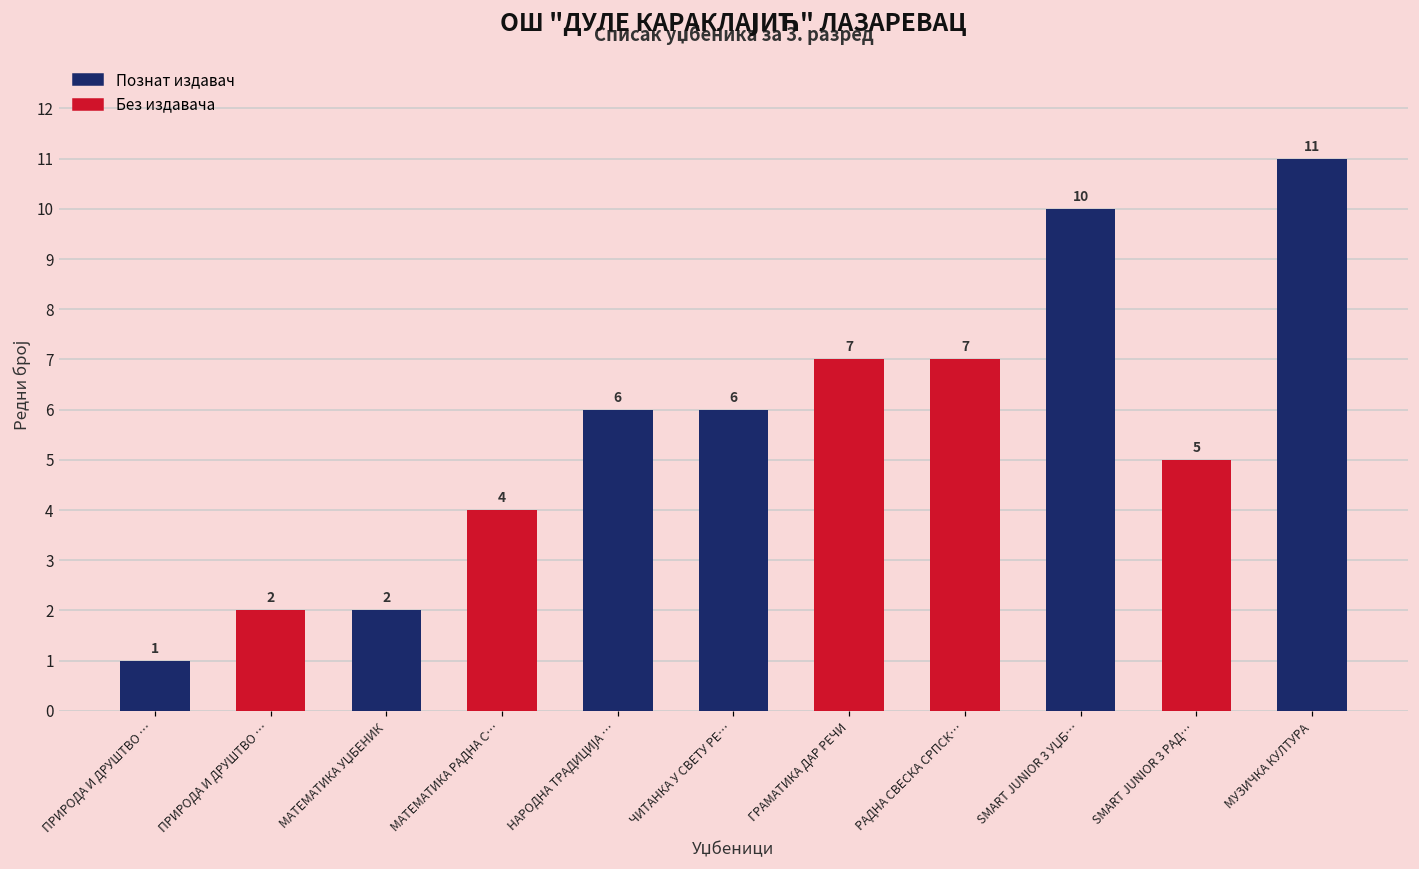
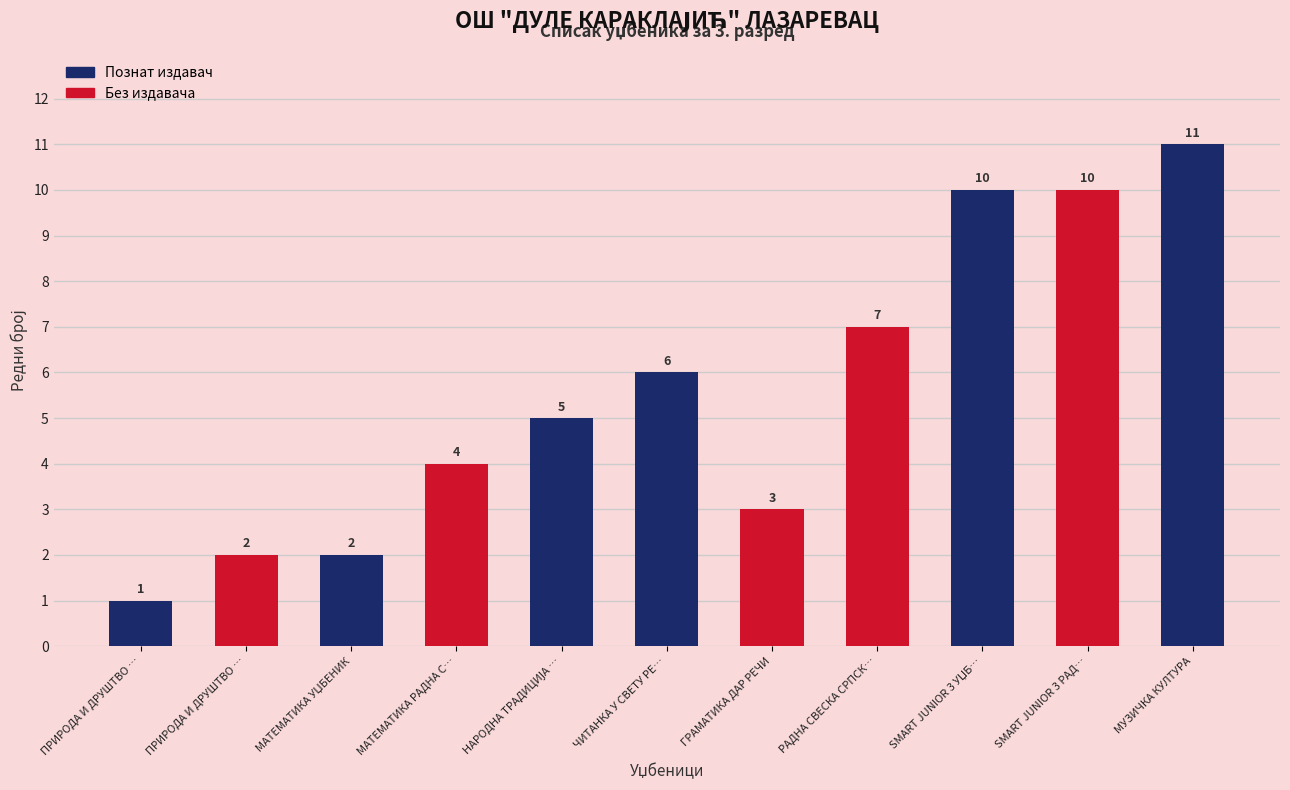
НАРОДНА ТРАДИЦИЈА …: 6 -> 5
ГРАМАТИКА ДАР РЕЧИ: 7 -> 3
SMART JUNIOR 3 РАД…: 5 -> 10
